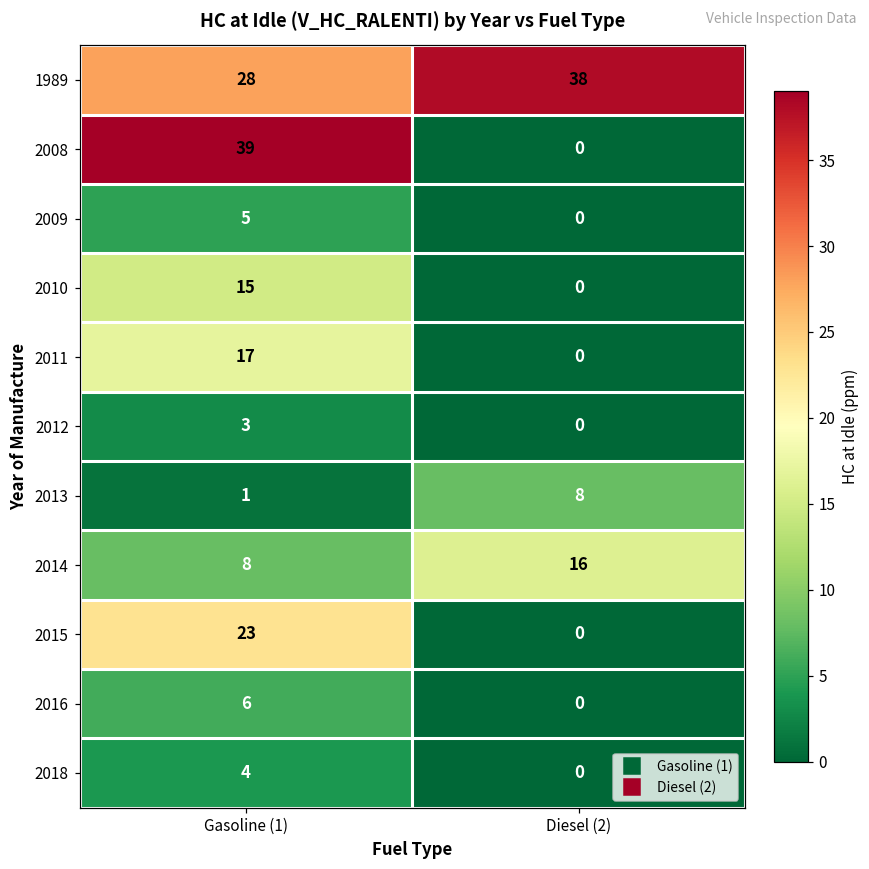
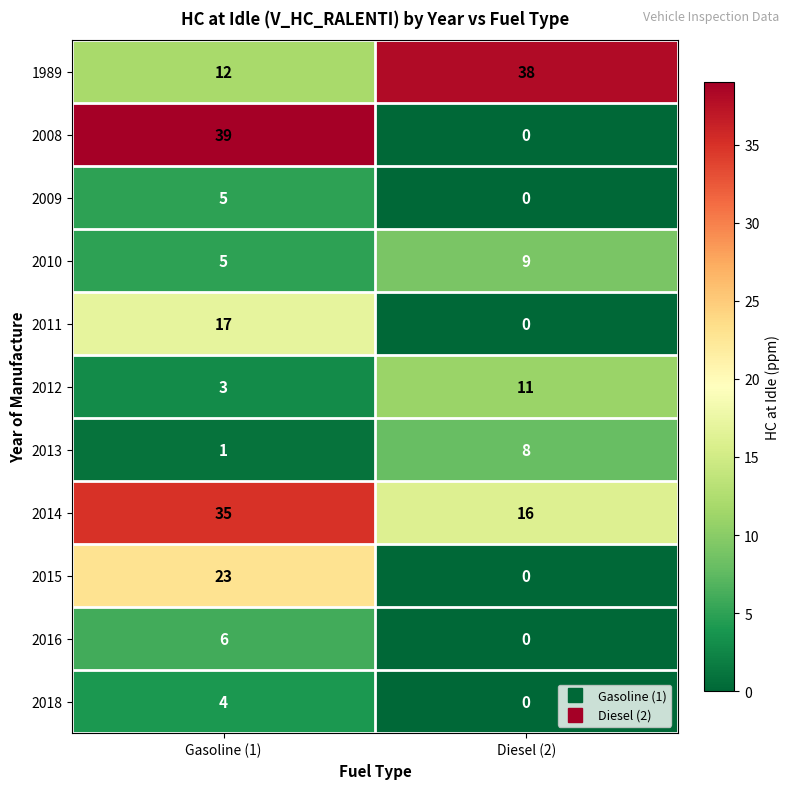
1989, Gasoline (1): 28 -> 12
2010, Gasoline (1): 15 -> 5
2010, Diesel (2): 0 -> 9
2012, Diesel (2): 0 -> 11
2014, Gasoline (1): 8 -> 35
